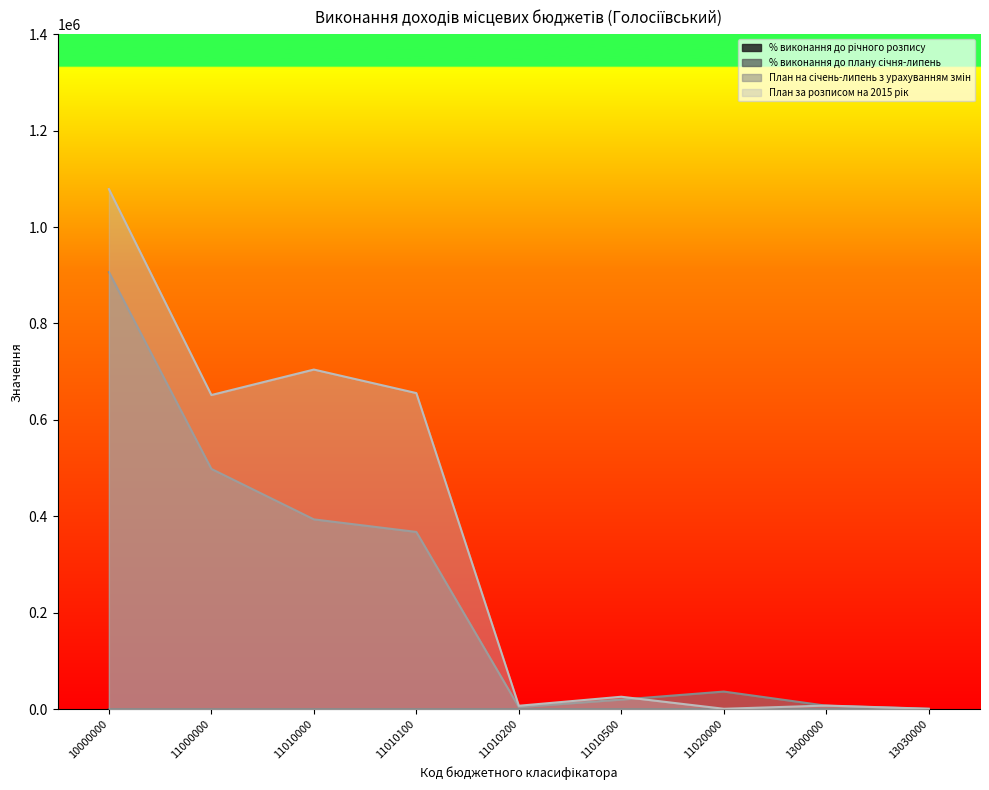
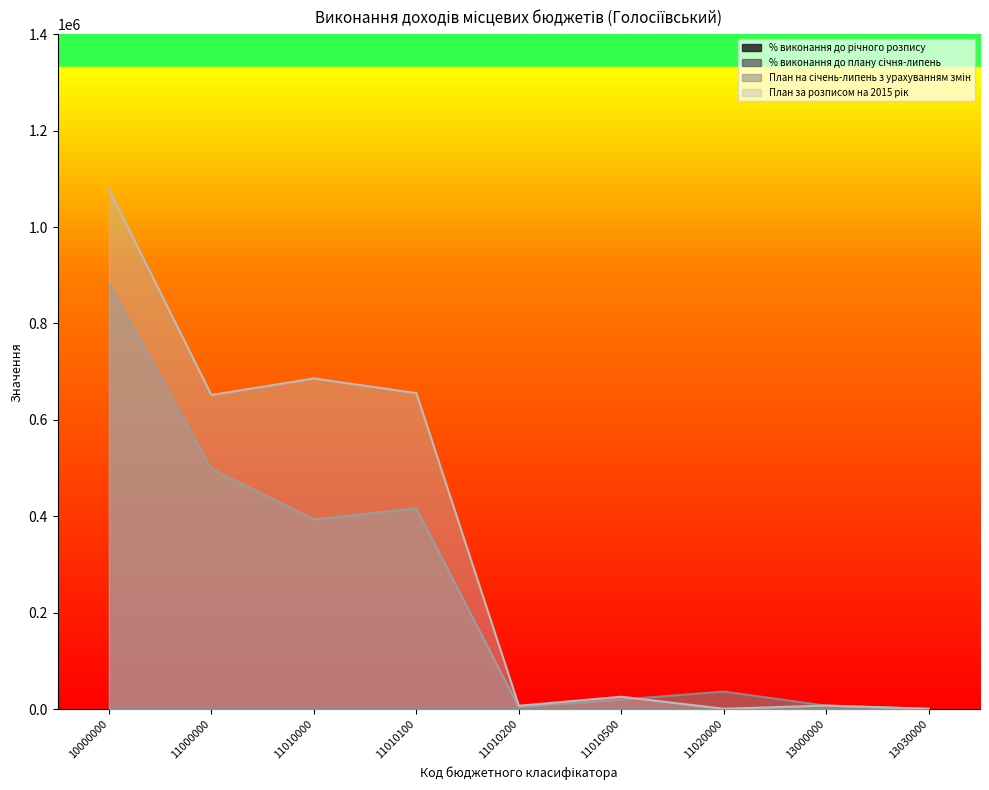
План на січень-липень з урахуванням змін, 10000000: 910000 -> 880000
План за розписом на 2015 рік, 11010000: 700000 -> 690000
План на січень-липень з урахуванням змін, 11010100: 370000 -> 420000
